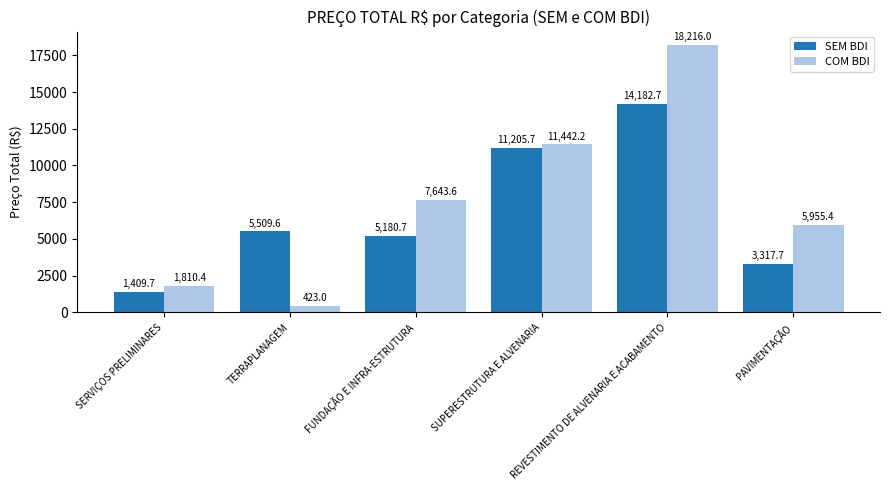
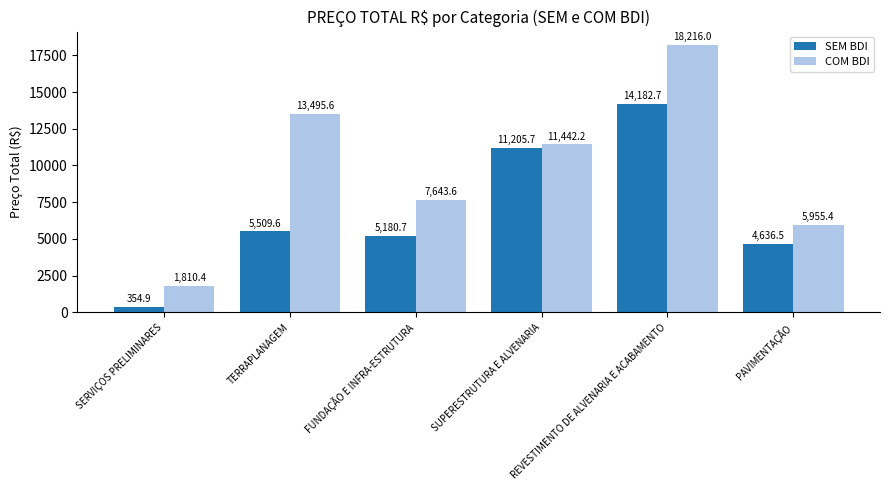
SEM BDI, SERVIÇOS PRELIMINARES: 1,409.7 -> 354.9
COM BDI, TERRAPLANAGEM: 423.0 -> 13,495.6
SEM BDI, PAVIMENTAÇÃO: 3,317.7 -> 4,636.5
